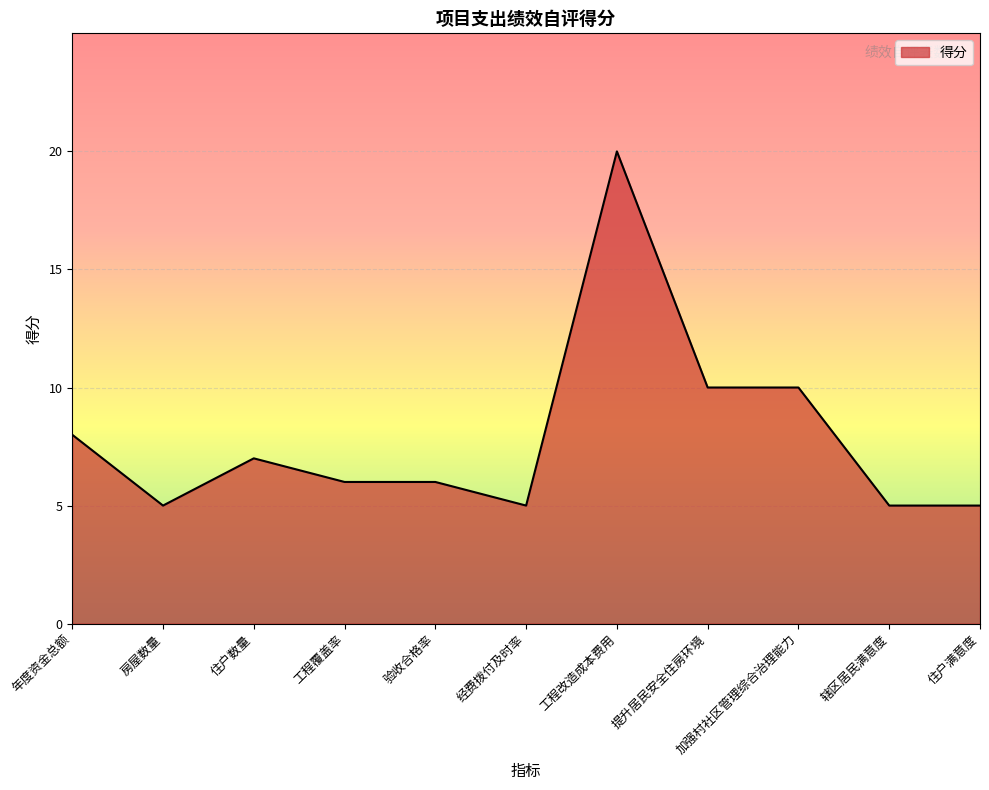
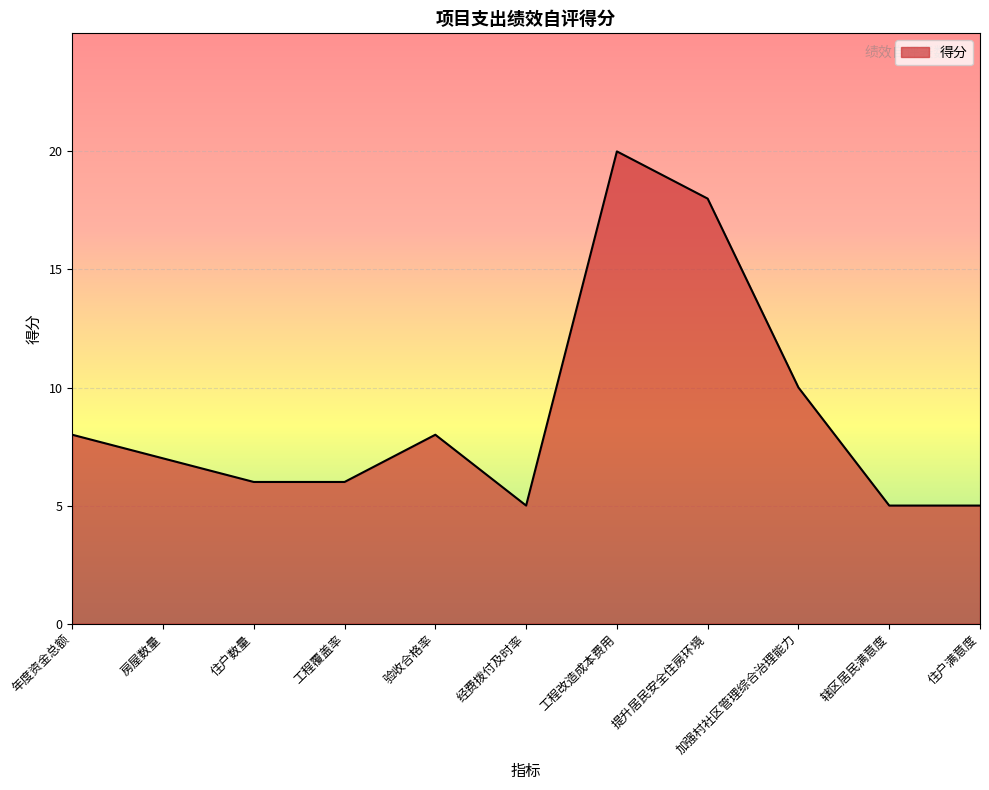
房屋数量: 5 -> 7
住户数量: 7 -> 6
验收合格率: 6 -> 8
提升居民安全住房环境: 10 -> 18
